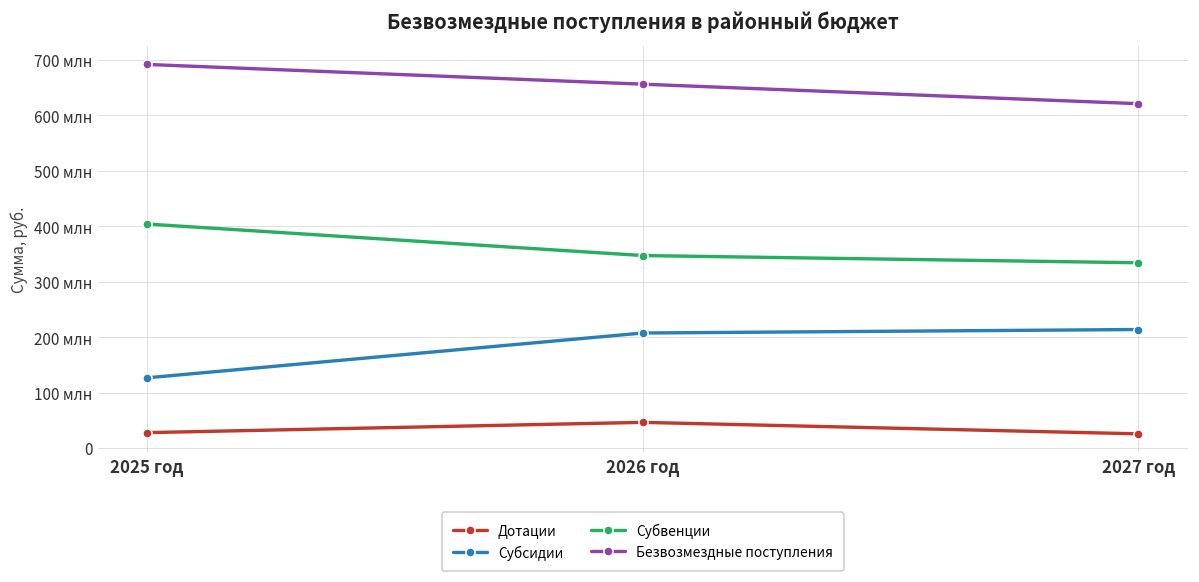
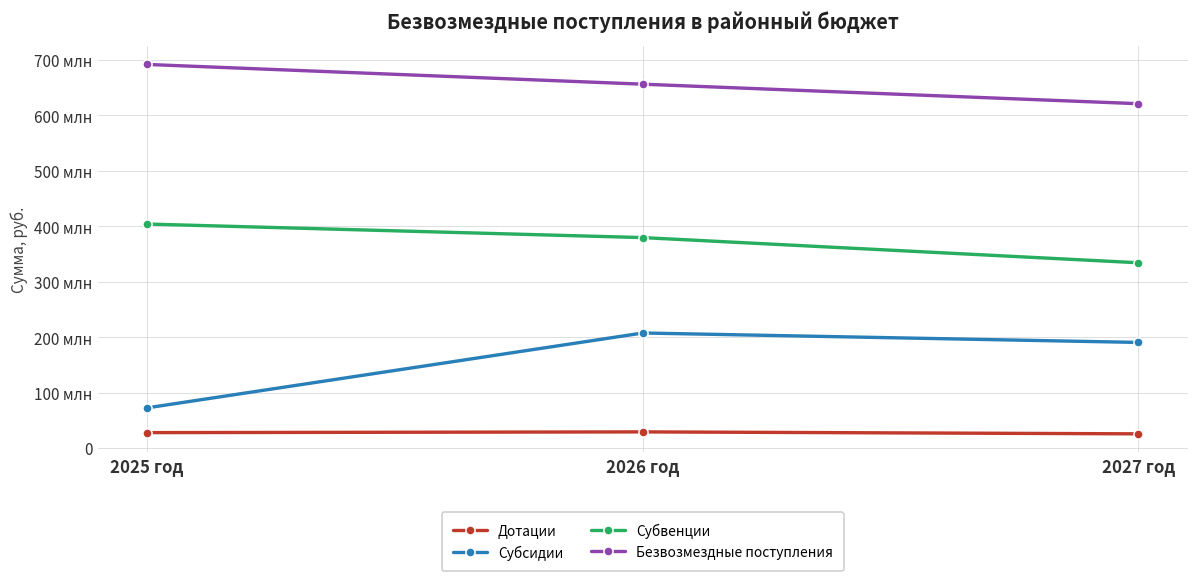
Субсидии, 2025 год: 130 млн -> 70 млн
Дотации, 2026 год: 50 млн -> 30 млн
Субвенции, 2026 год: 350 млн -> 380 млн
Субсидии, 2027 год: 210 млн -> 190 млн
